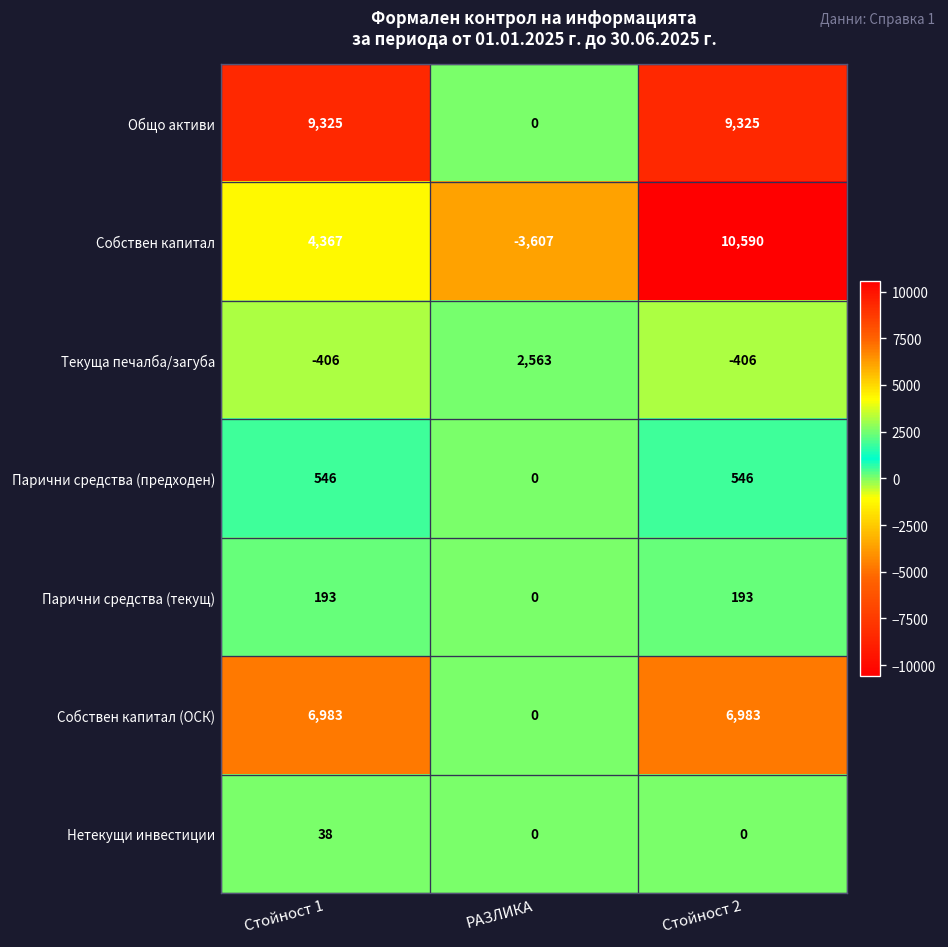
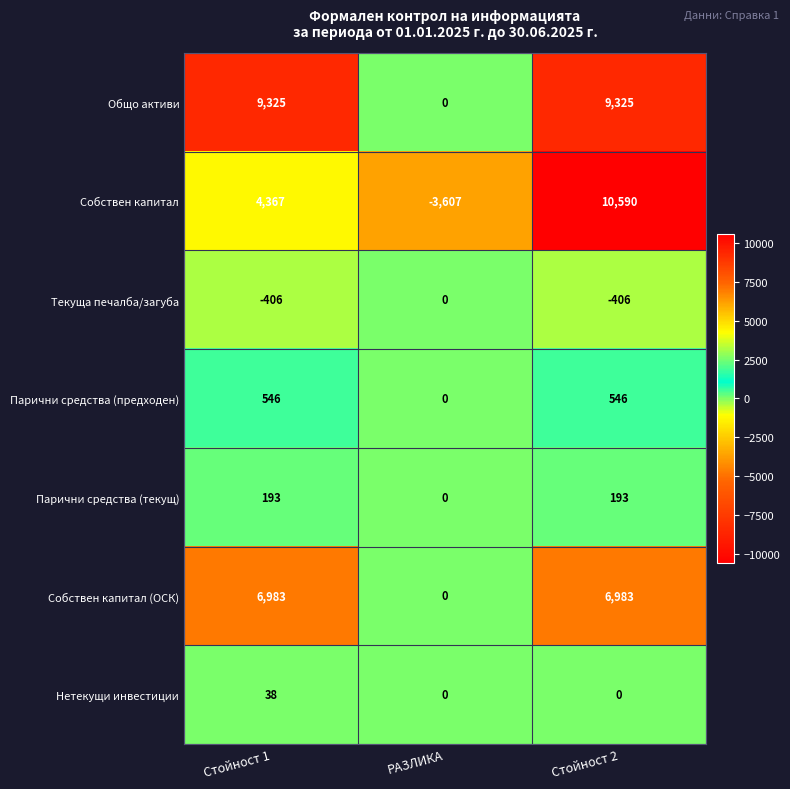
Текуща печалба/загуба, РАЗЛИКА: 2,563 -> 0
